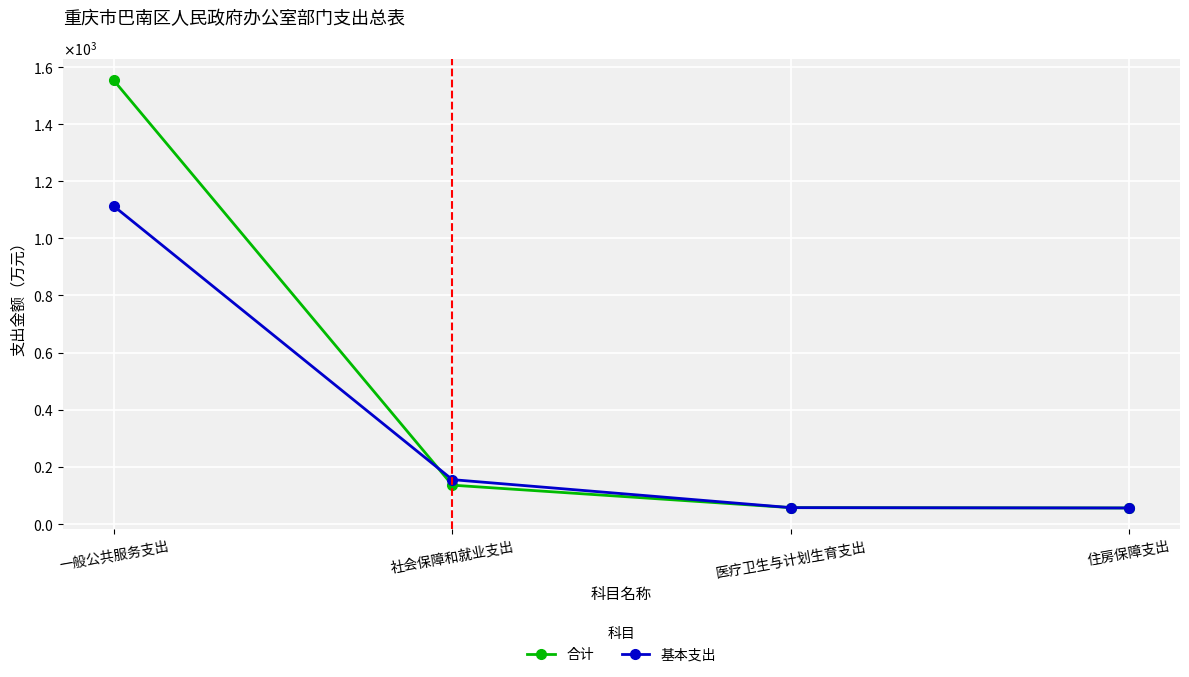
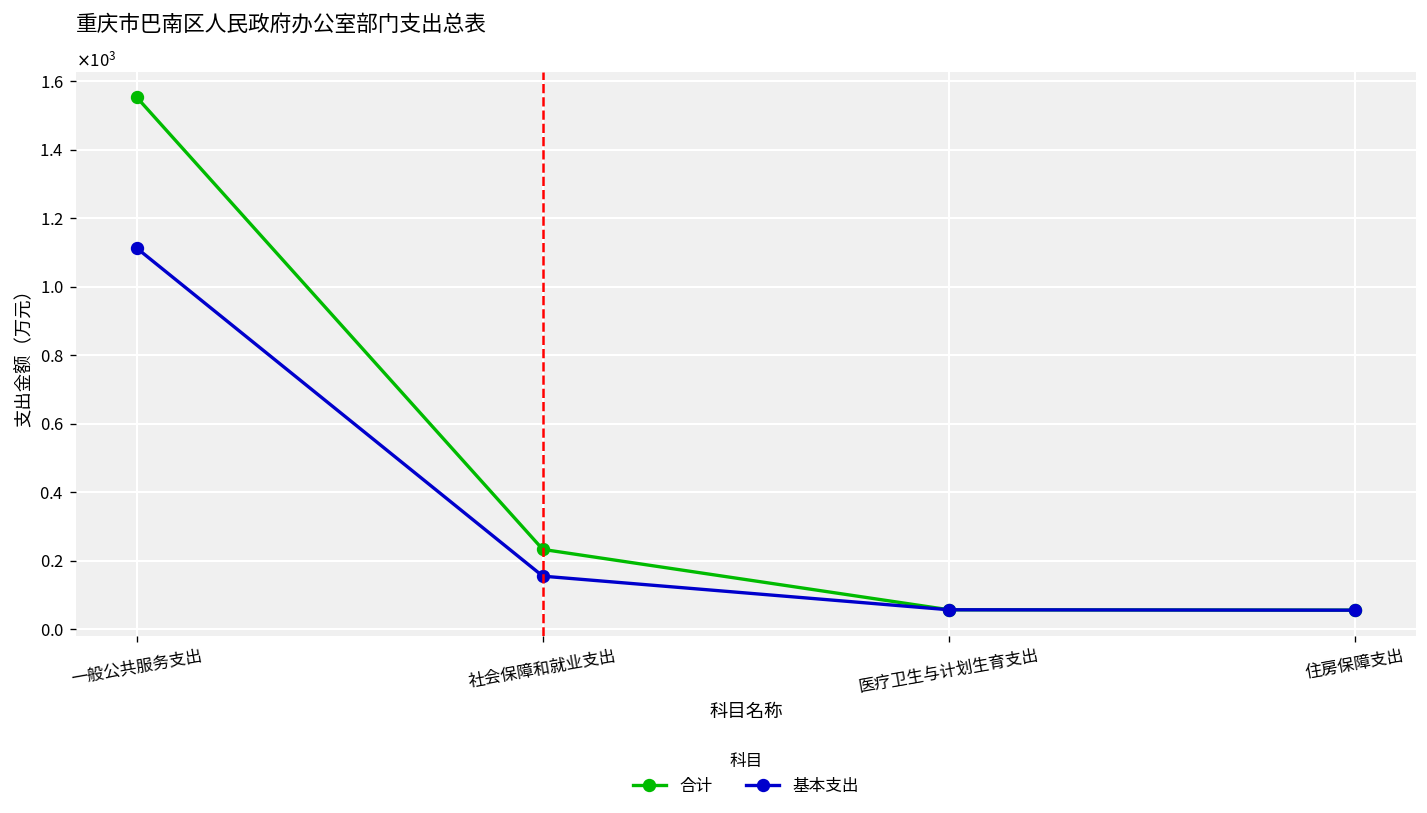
合计, 社会保障和就业支出: 140 -> 230
